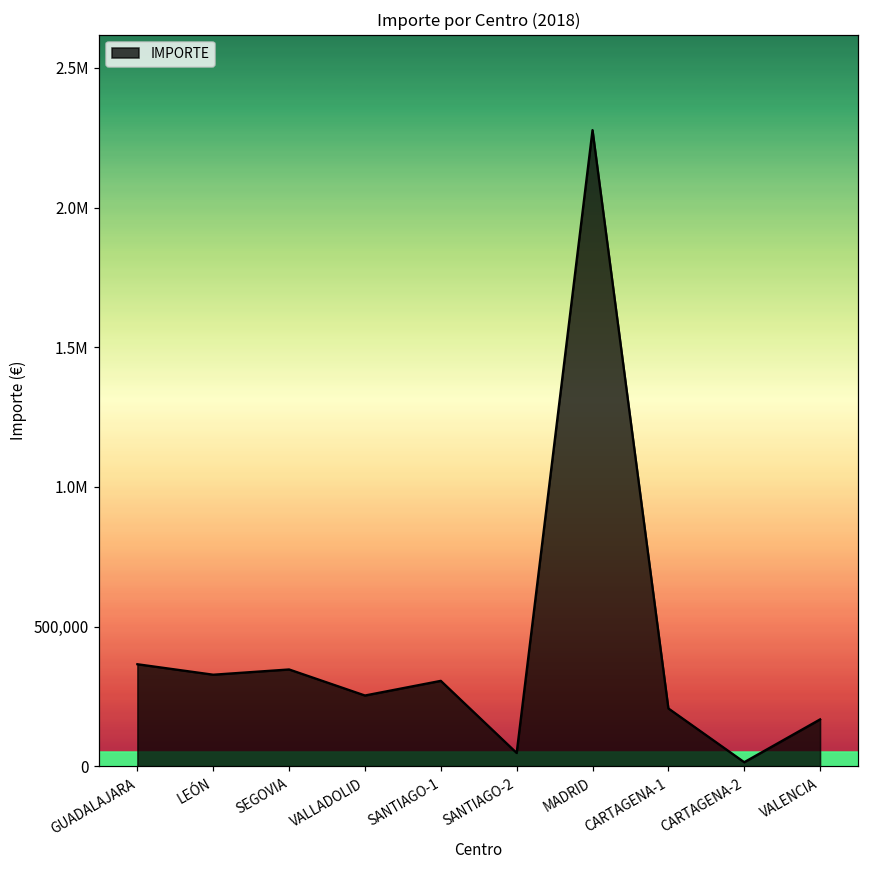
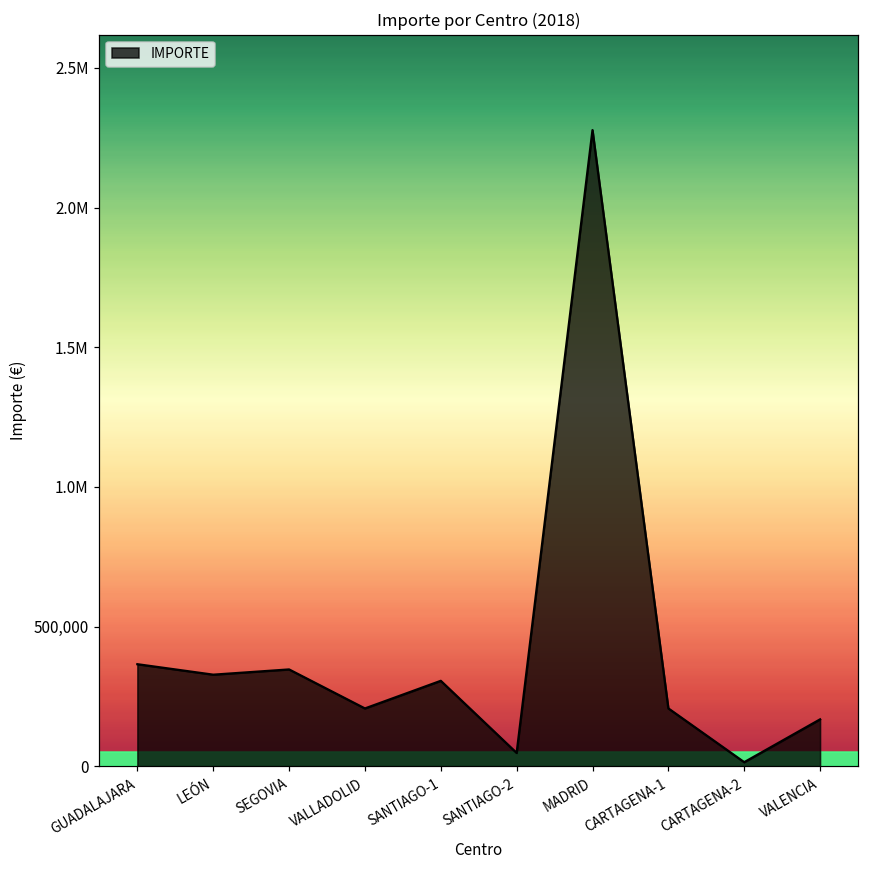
VALLADOLID: 250,000 -> 210,000
